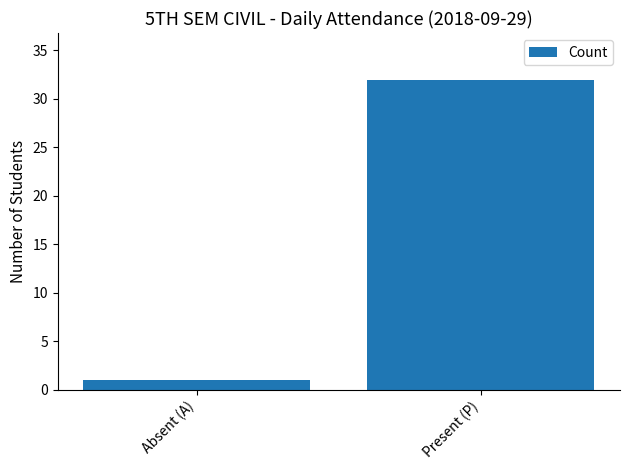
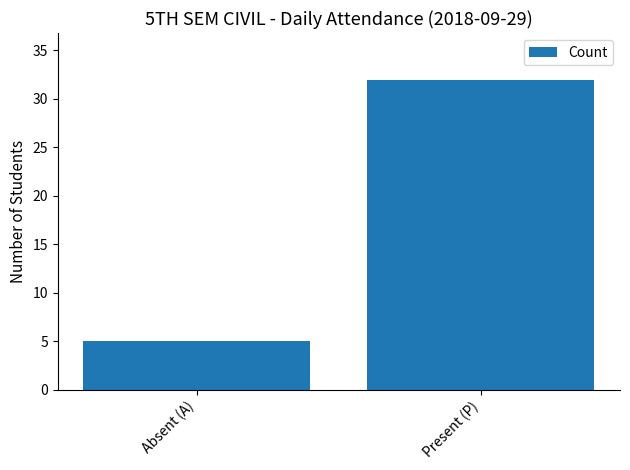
Absent (A): 1 -> 5
